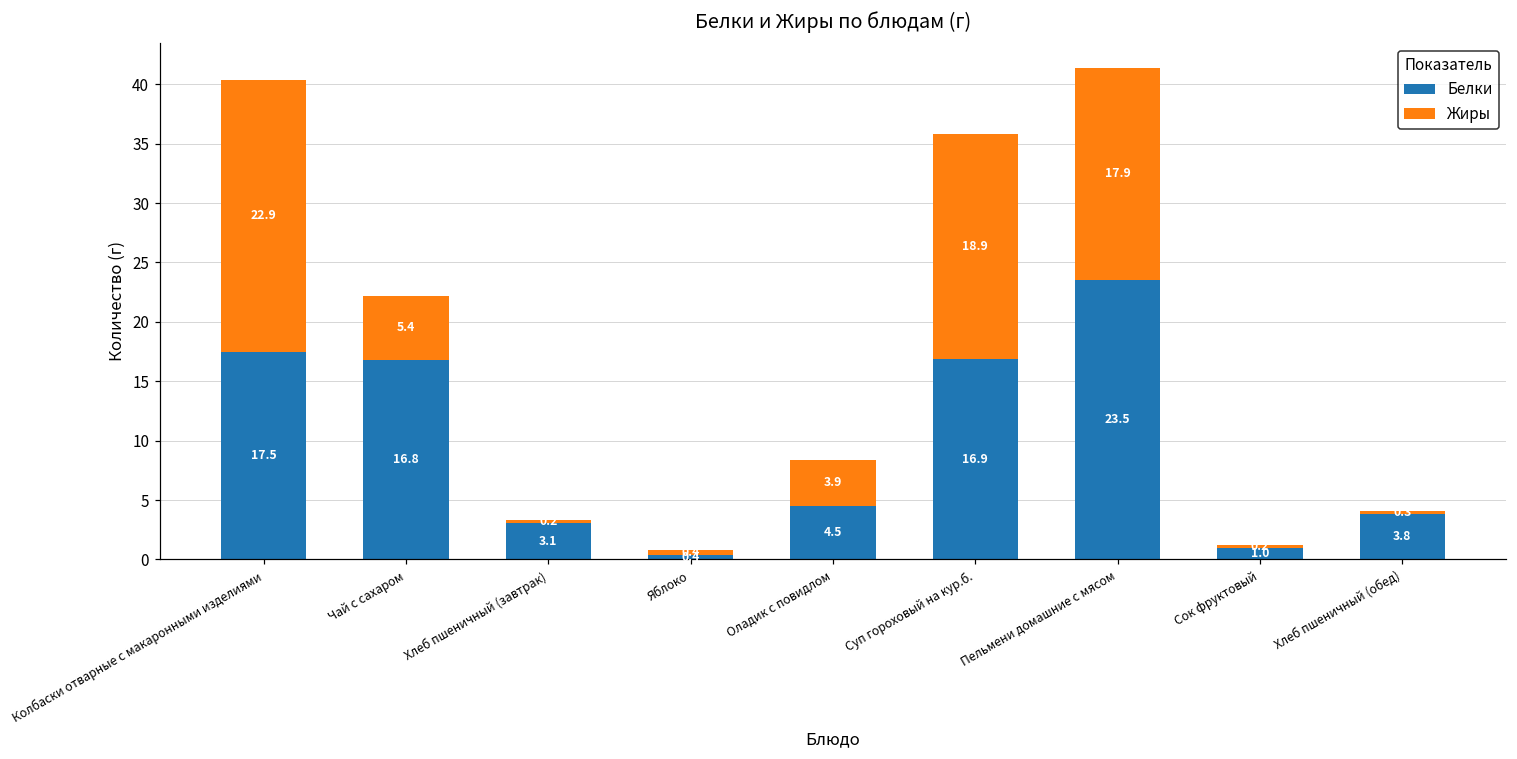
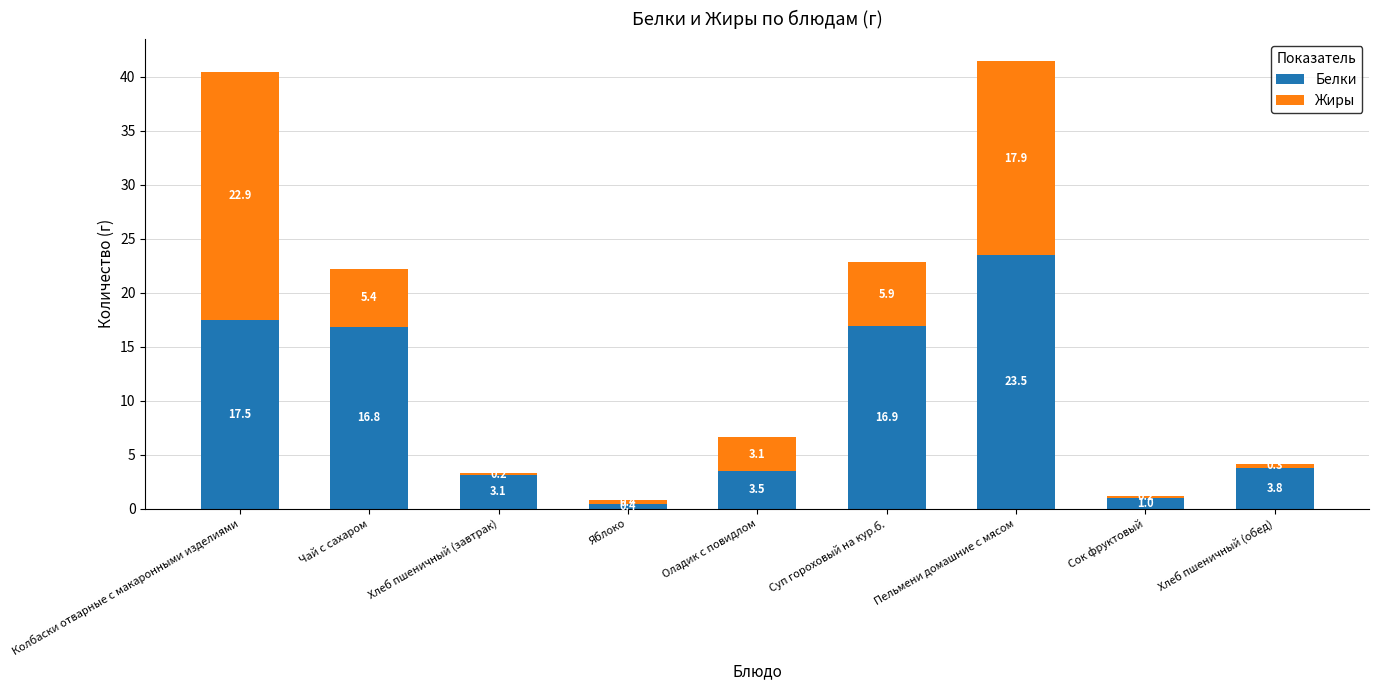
Белки, Оладик с повидлом: 4.5 -> 3.5
Жиры, Оладик с повидлом: 3.9 -> 3.1
Жиры, Суп гороховый на кур.б.: 18.9 -> 5.9
